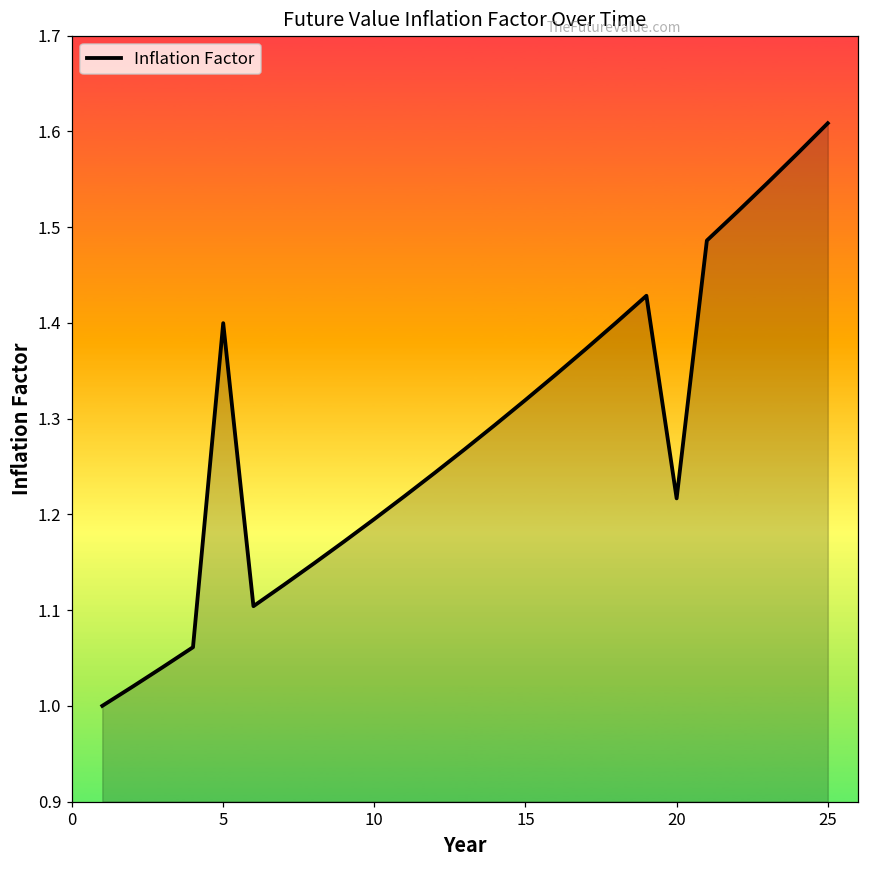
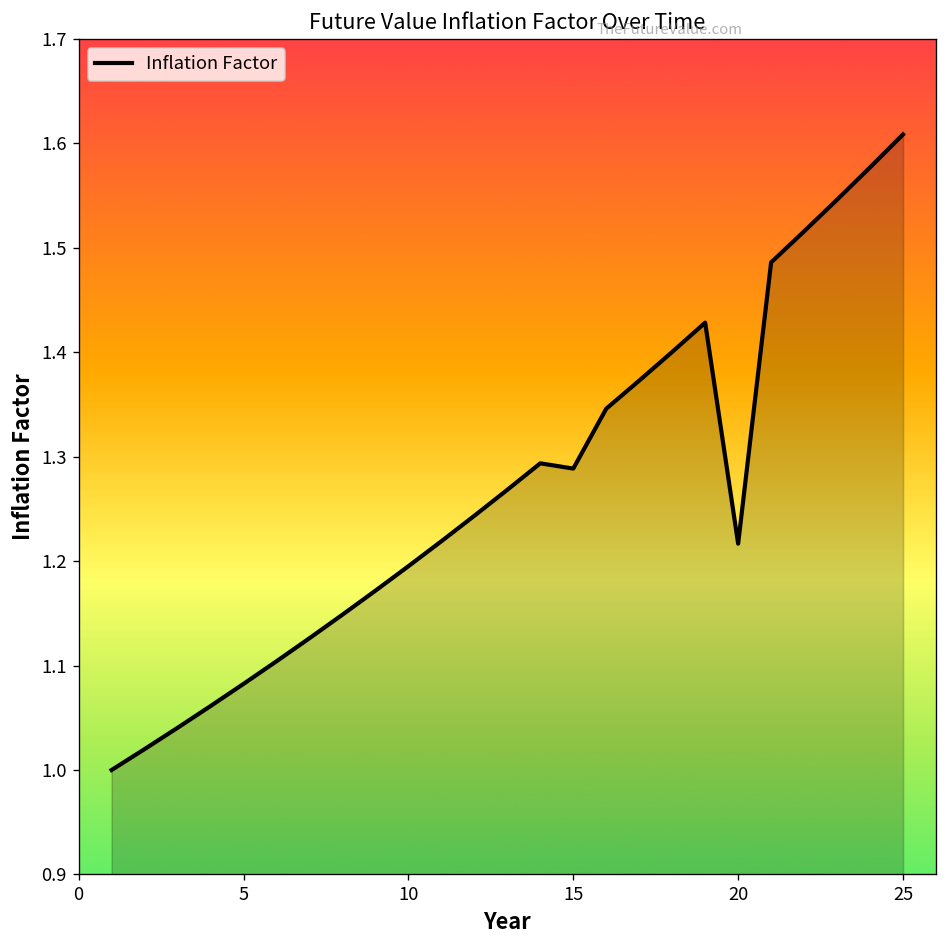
5: 1.40 -> 1.08
15: 1.32 -> 1.29
